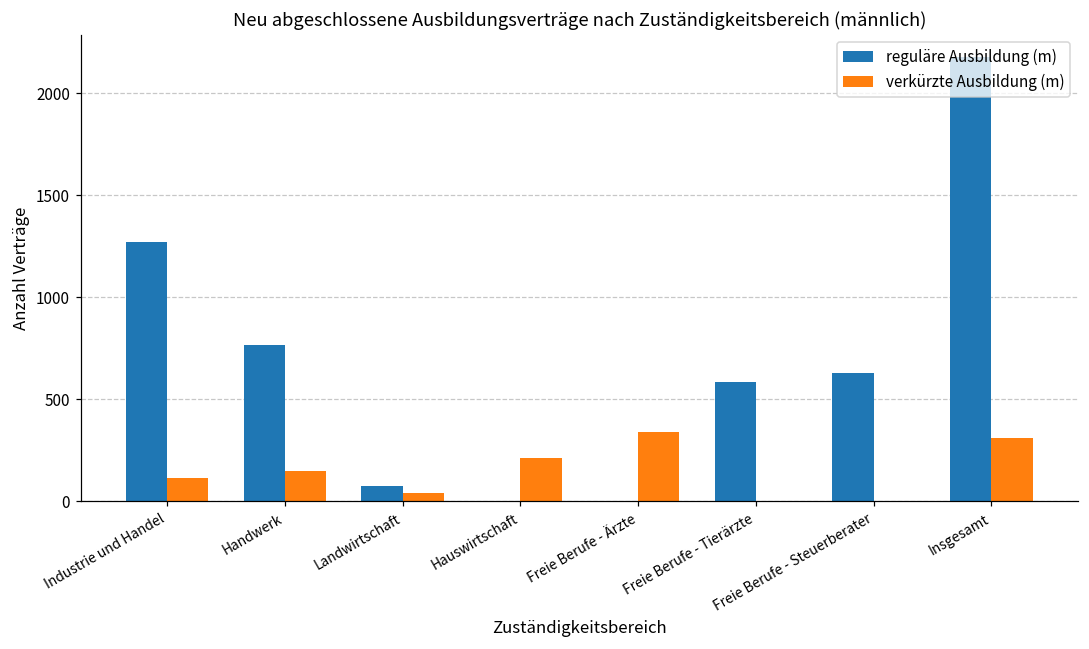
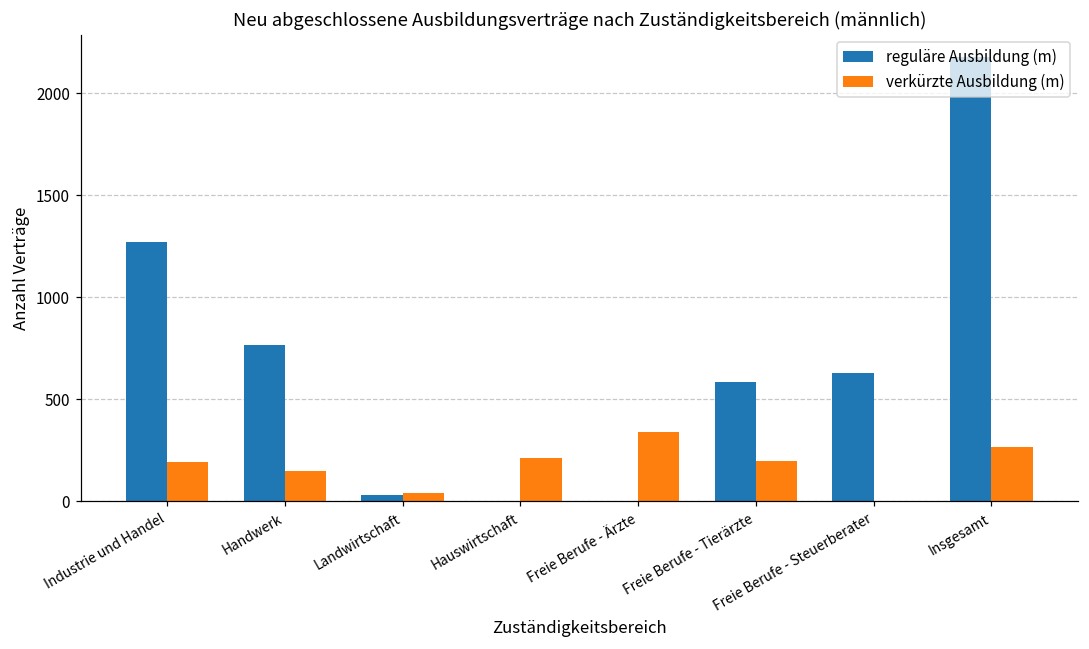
verkürzte Ausbildung (m), Industrie und Handel: 110 -> 190
reguläre Ausbildung (m), Landwirtschaft: 80 -> 30
verkürzte Ausbildung (m), Freie Berufe - Tierärzte: 0 -> 200
verkürzte Ausbildung (m), Insgesamt: 310 -> 270
